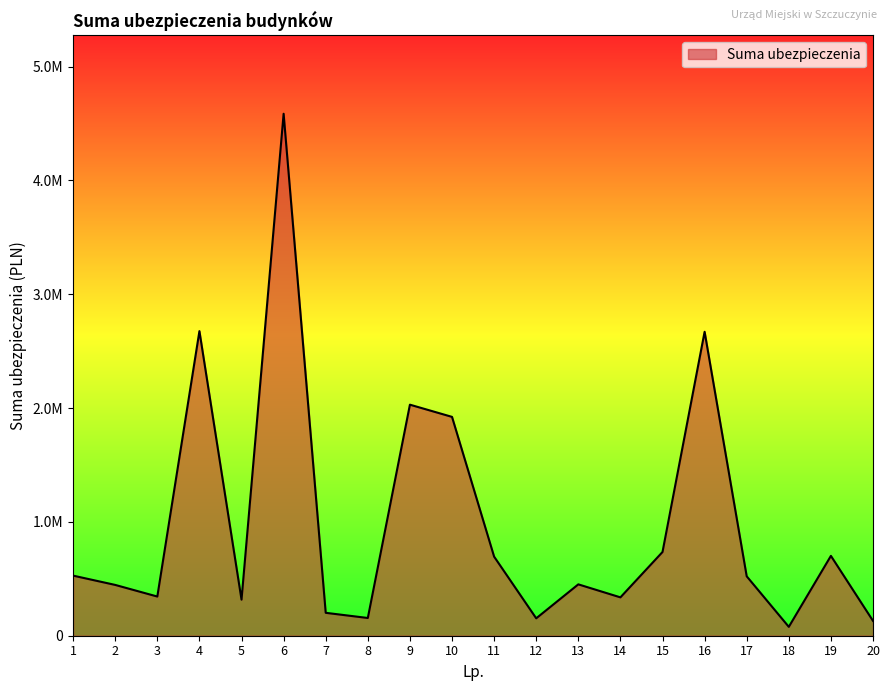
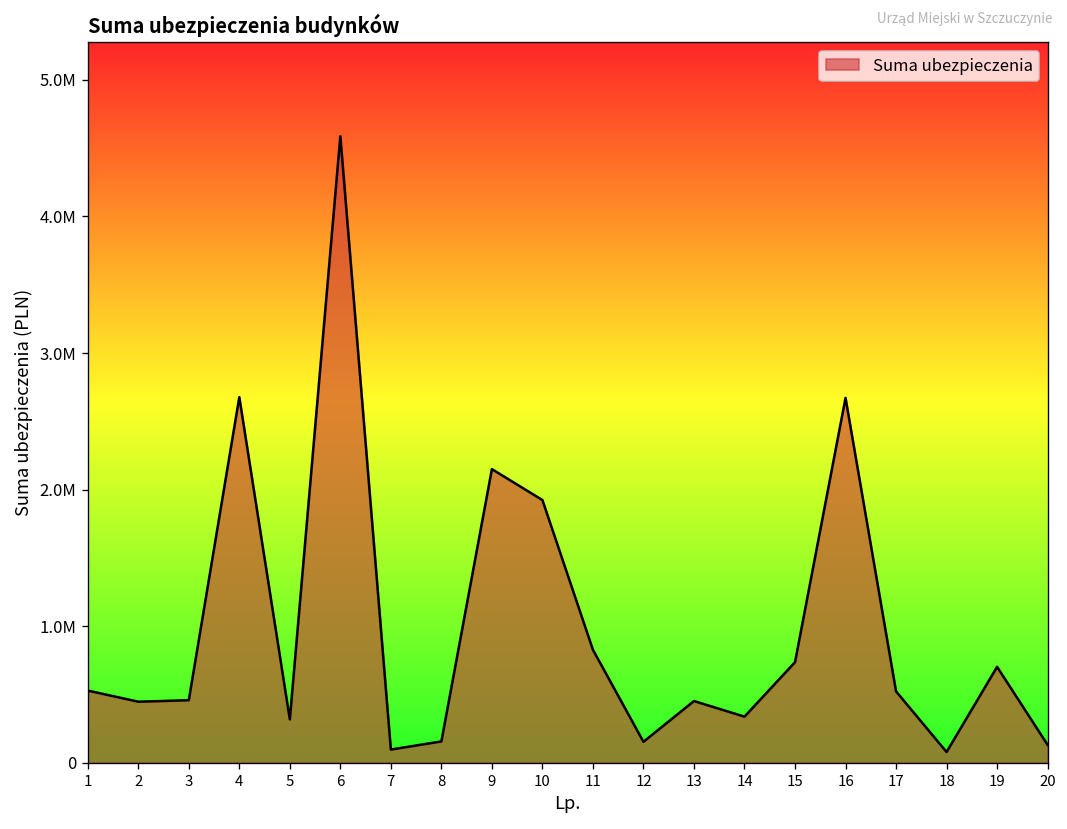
3: 340000 -> 460000
7: 200000 -> 100000
9: 2030000 -> 2150000
11: 690000 -> 830000
